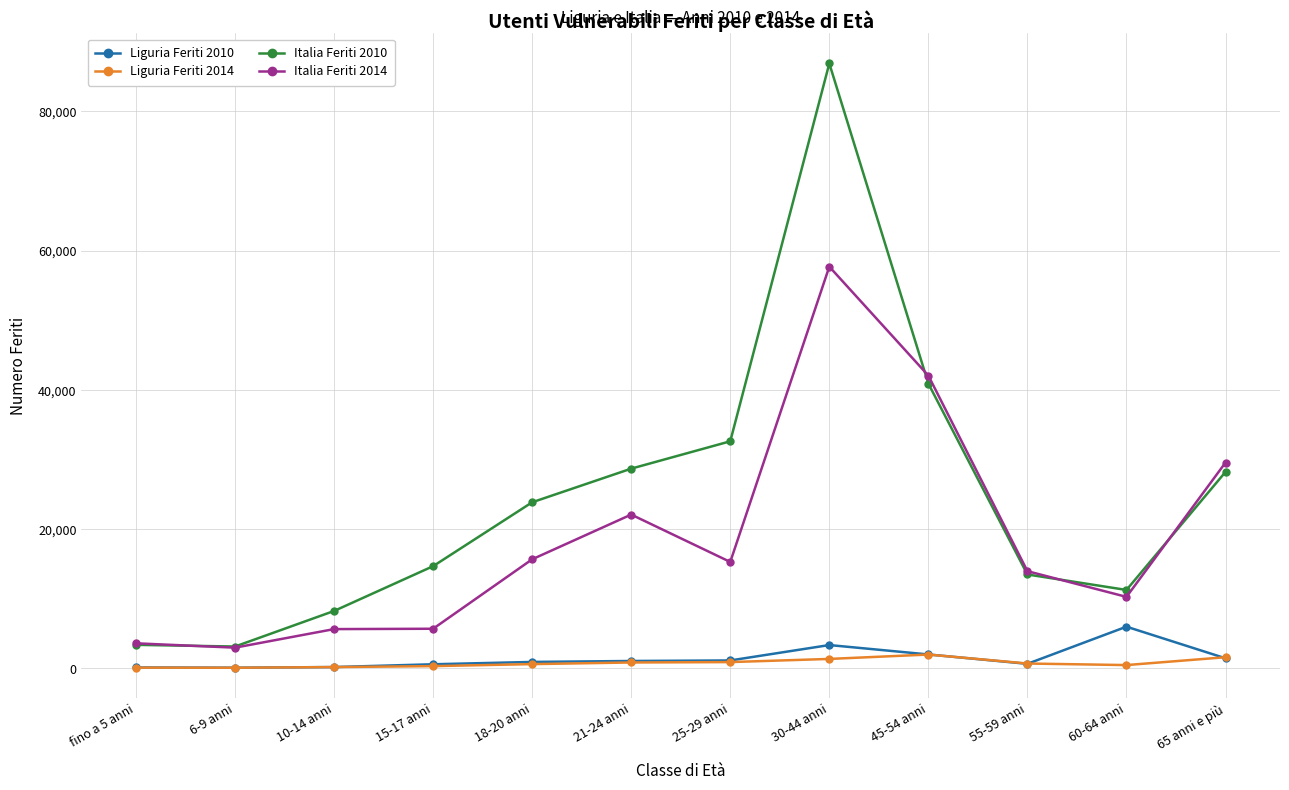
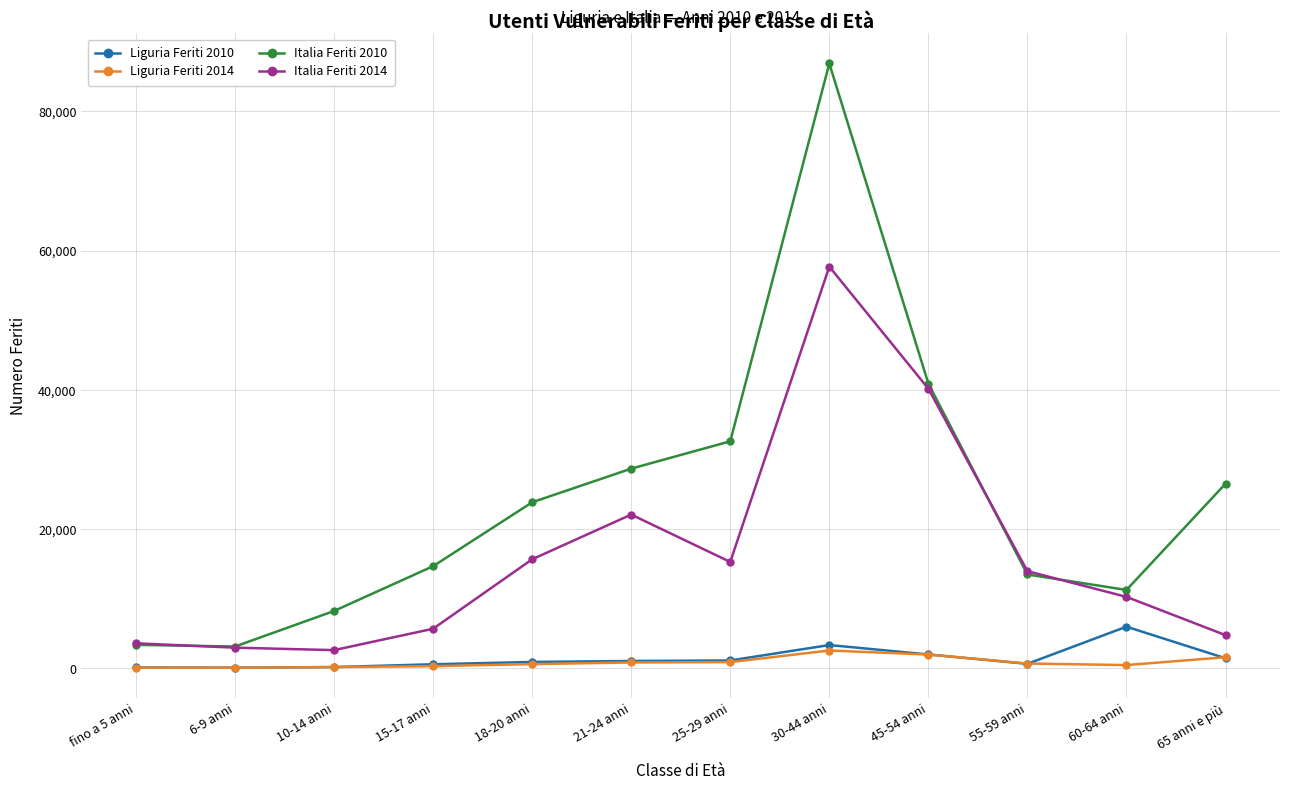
Italia Feriti 2014, 10-14 anni: 6,000 -> 3,000
Liguria Feriti 2014, 30-44 anni: 1,000 -> 3,000
Italia Feriti 2014, 45-54 anni: 42,000 -> 40,000
Italia Feriti 2010, 65 anni e più: 28,000 -> 27,000
Italia Feriti 2014, 65 anni e più: 30,000 -> 5,000
